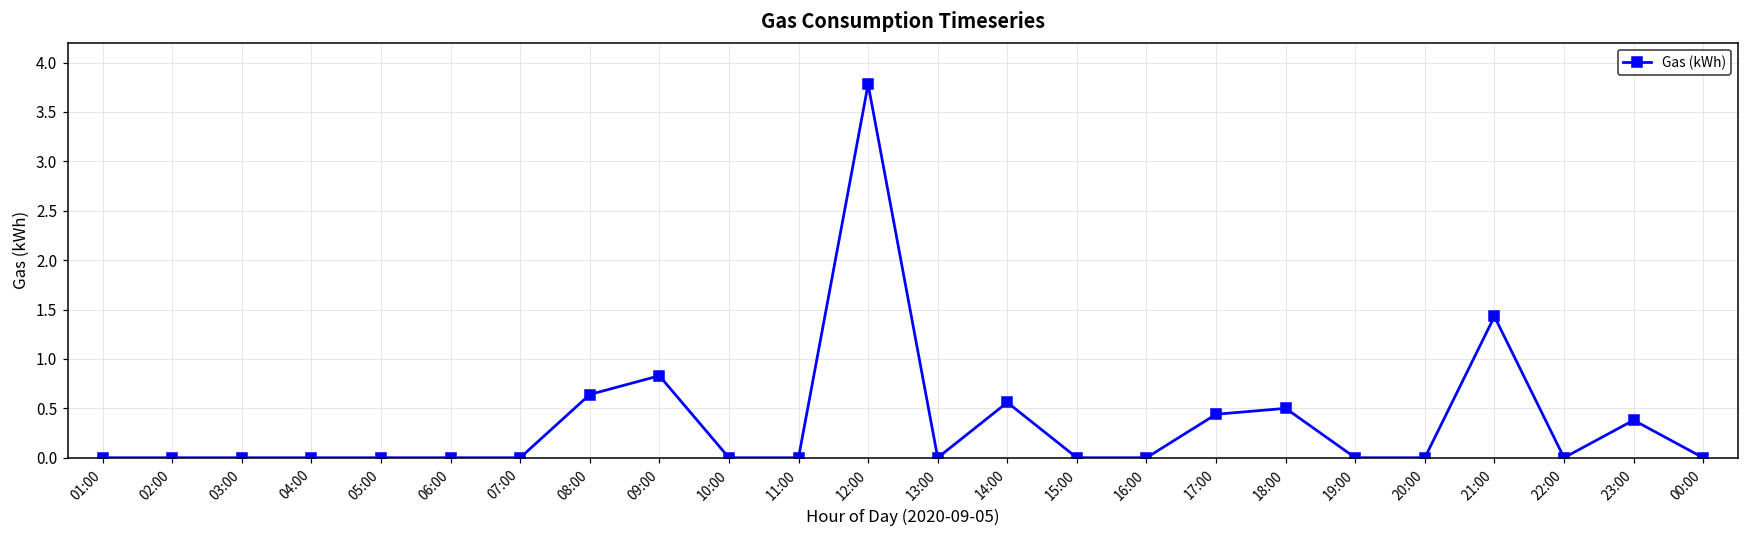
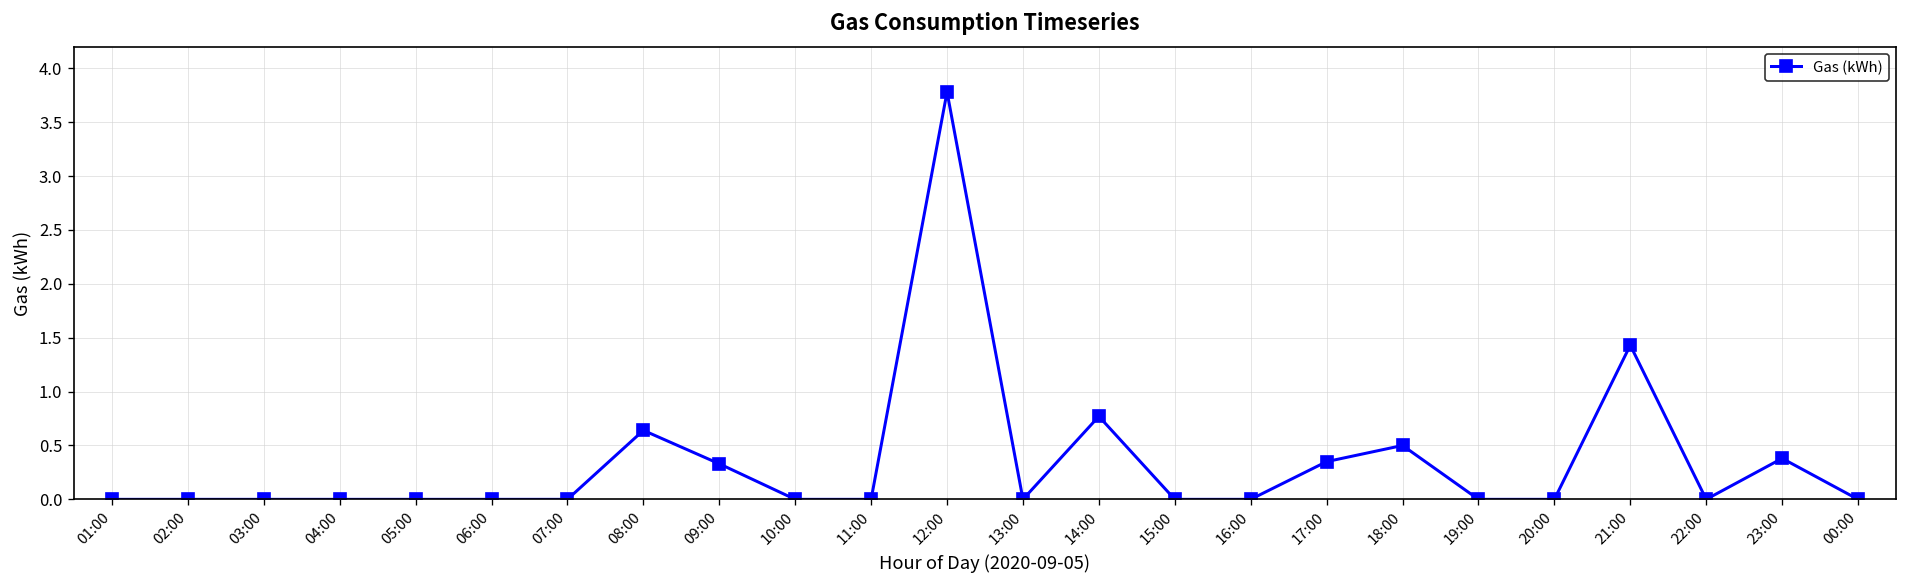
09:00: 0.8 -> 0.3
14:00: 0.6 -> 0.8
17:00: 0.44 -> 0.35
